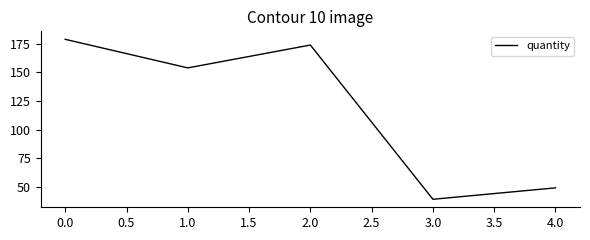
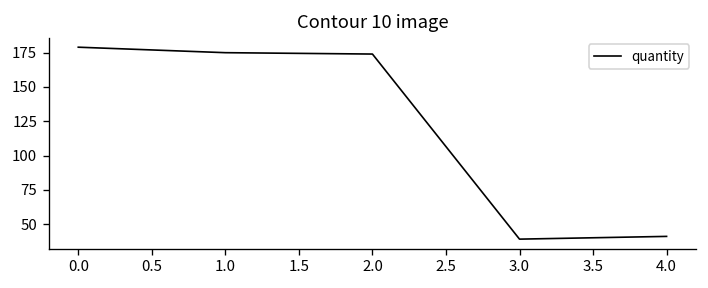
1.0: 154 -> 175
4.0: 49 -> 41
